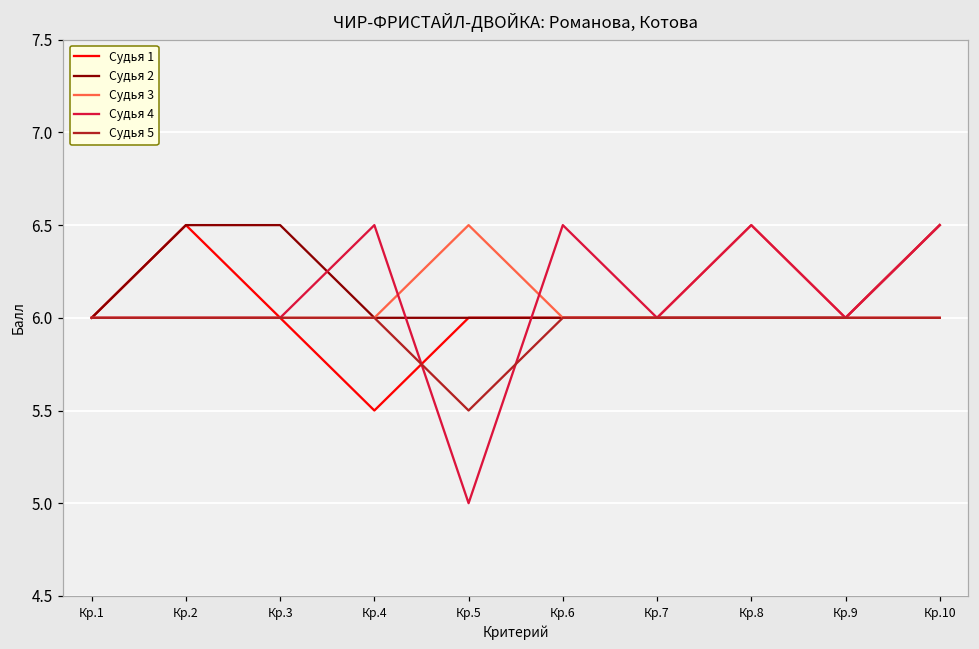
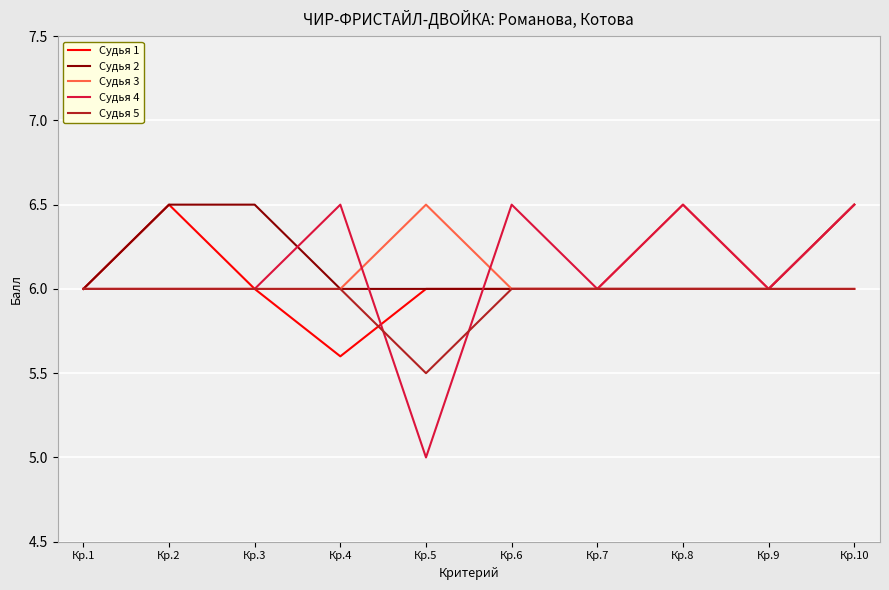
Судья 1, Кр.4: 5.5 -> 5.6
